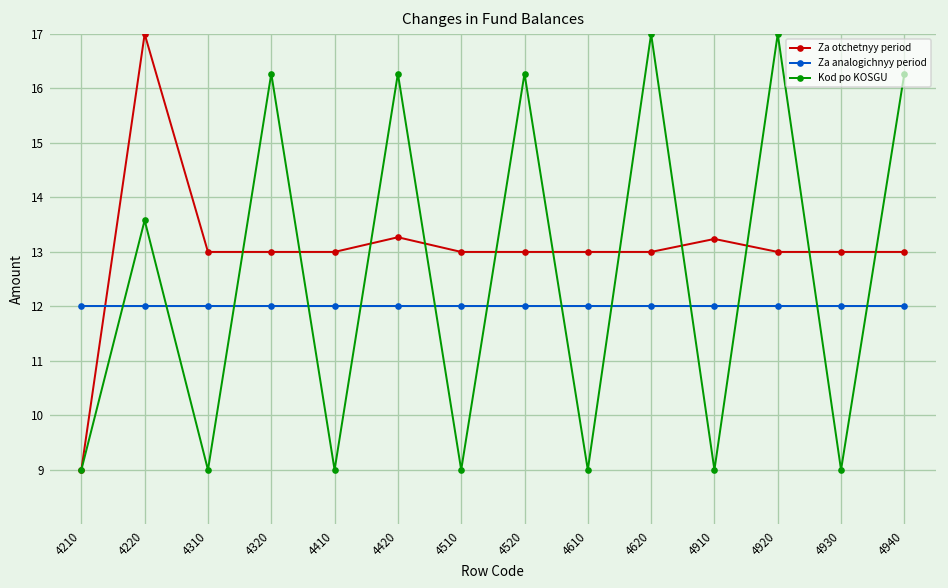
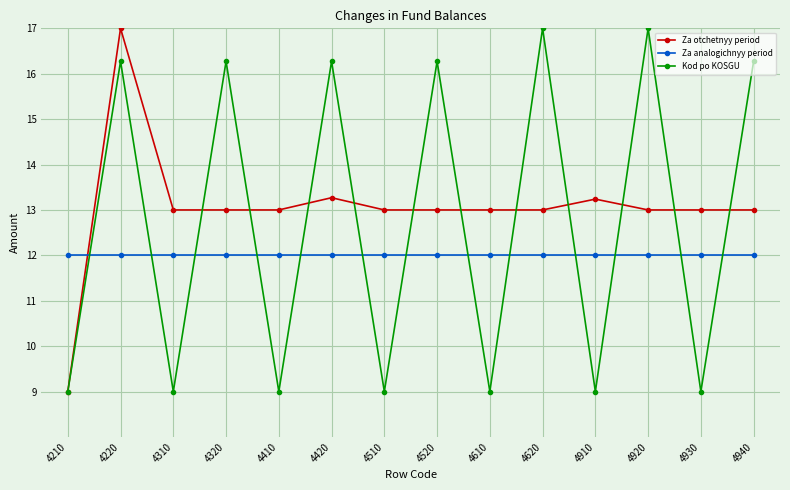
Kod po KOSGU, 4220: 13.6 -> 16.3
